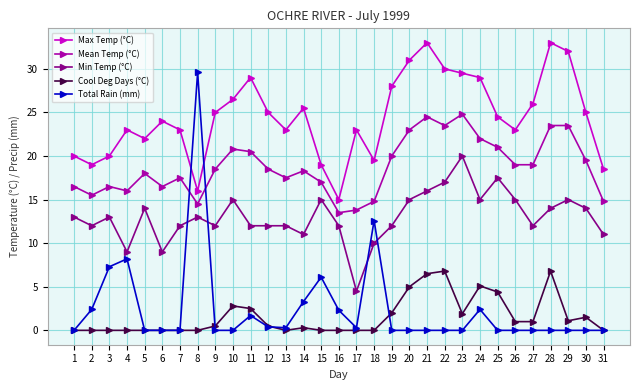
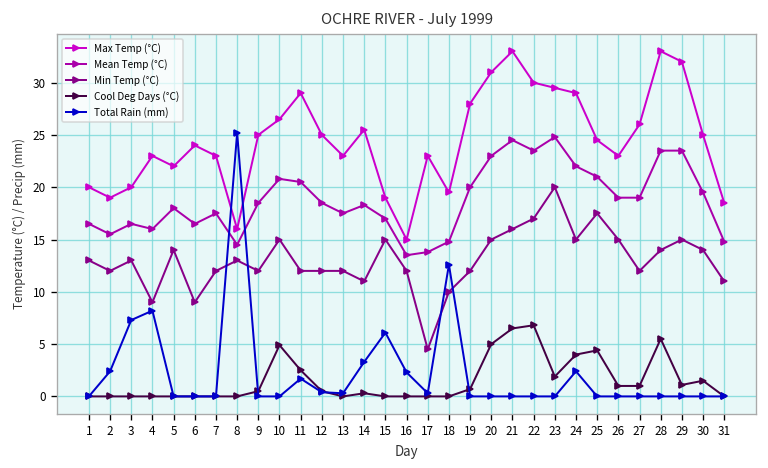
Total Rain (mm), 8: 30 -> 25
Cool Deg Days (°C), 10: 3 -> 5
Cool Deg Days (°C), 19: 2 -> 1
Cool Deg Days (°C), 24: 5 -> 4
Cool Deg Days (°C), 28: 7 -> 6
